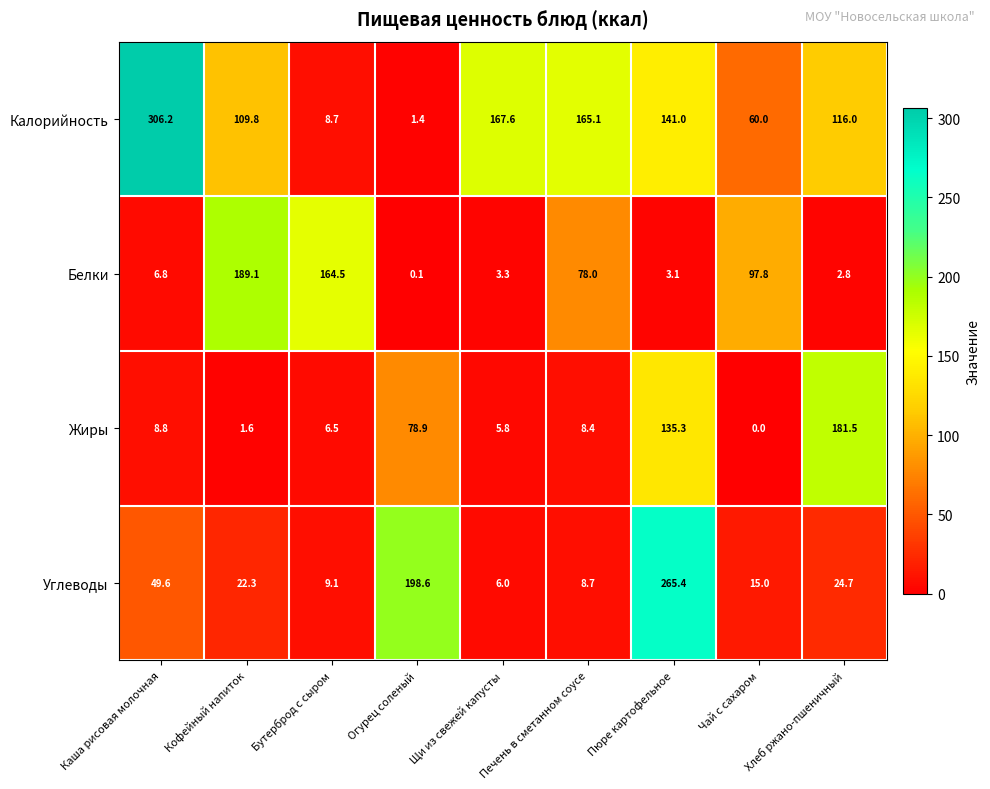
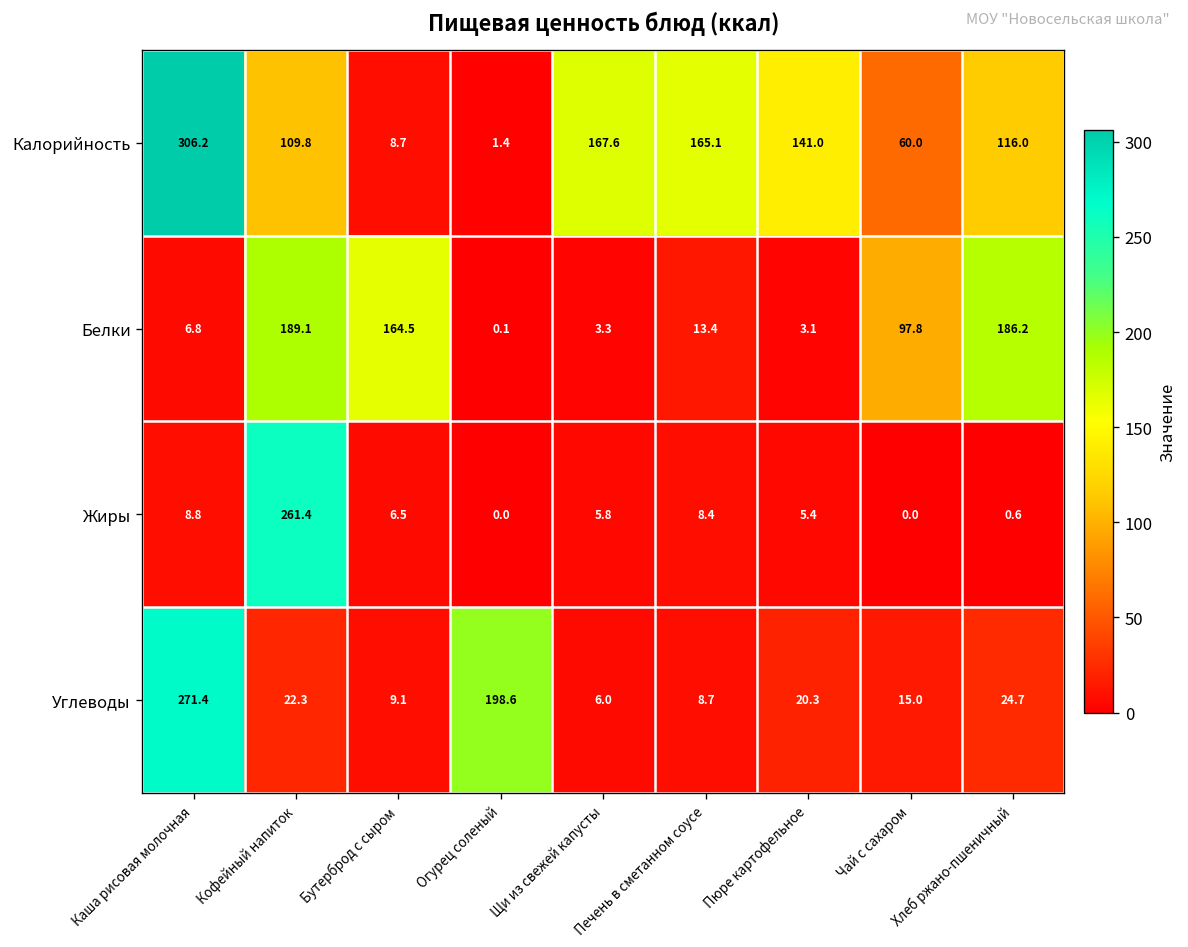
Белки, Печень в сметанном соусе: 78.0 -> 13.4
Белки, Хлеб ржано-пшеничный: 2.8 -> 186.2
Жиры, Кофейный напиток: 1.6 -> 261.4
Жиры, Огурец соленый: 78.9 -> 0.0
Жиры, Пюре картофельное: 135.3 -> 5.4
Жиры, Хлеб ржано-пшеничный: 181.5 -> 0.6
Углеводы, Каша рисовая молочная: 49.6 -> 271.4
Углеводы, Пюре картофельное: 265.4 -> 20.3
